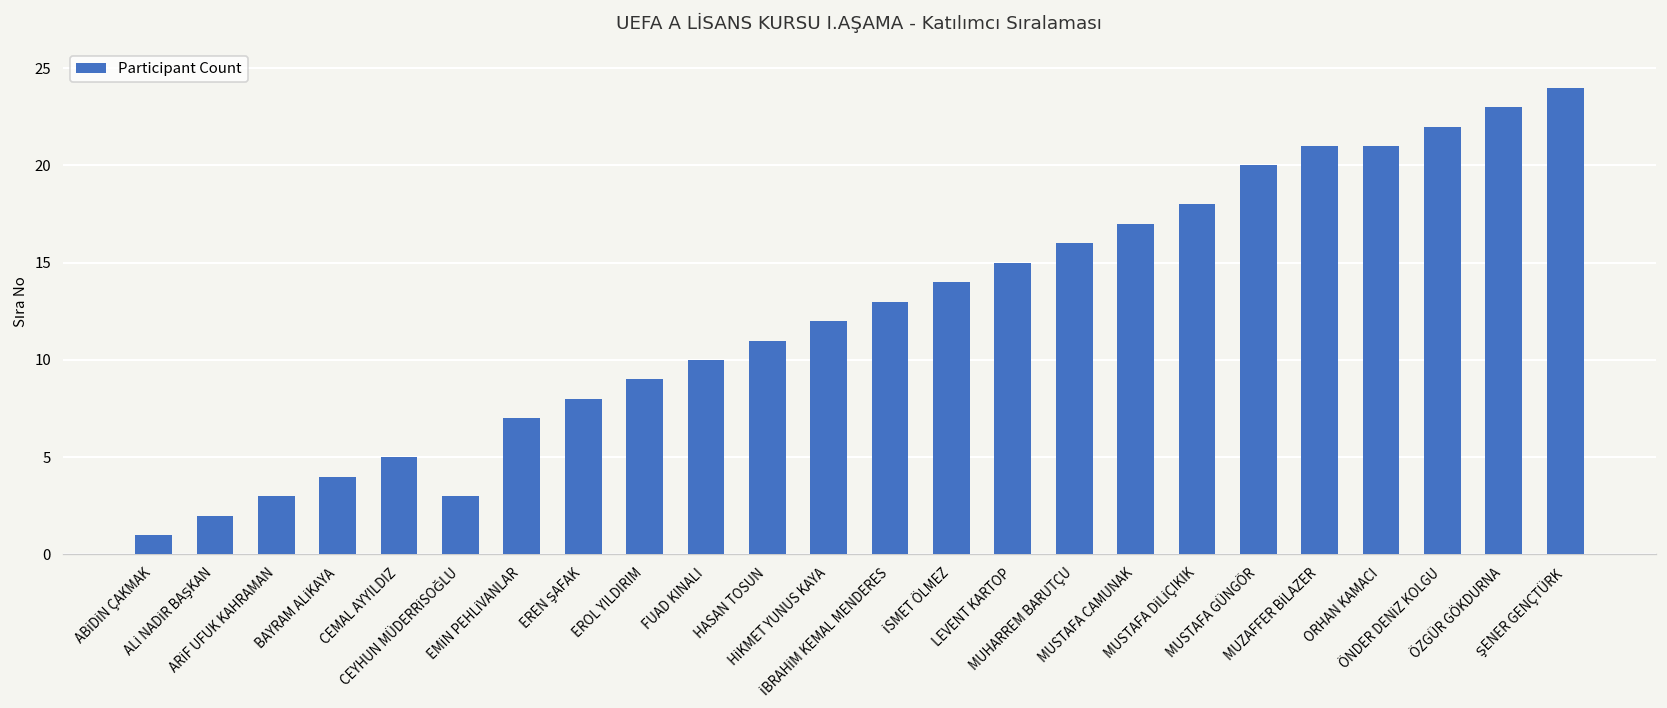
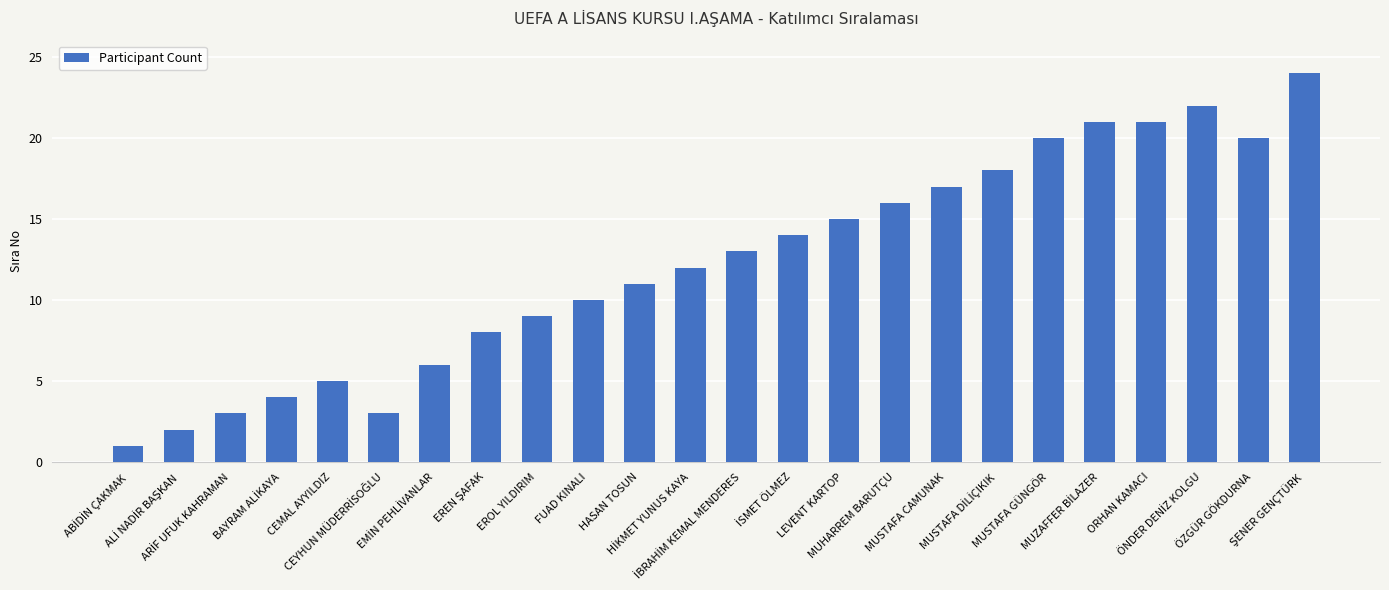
EMİN PEHLİVANLAR: 7 -> 6
ÖZGÜR GÖKDURNA: 23 -> 20
